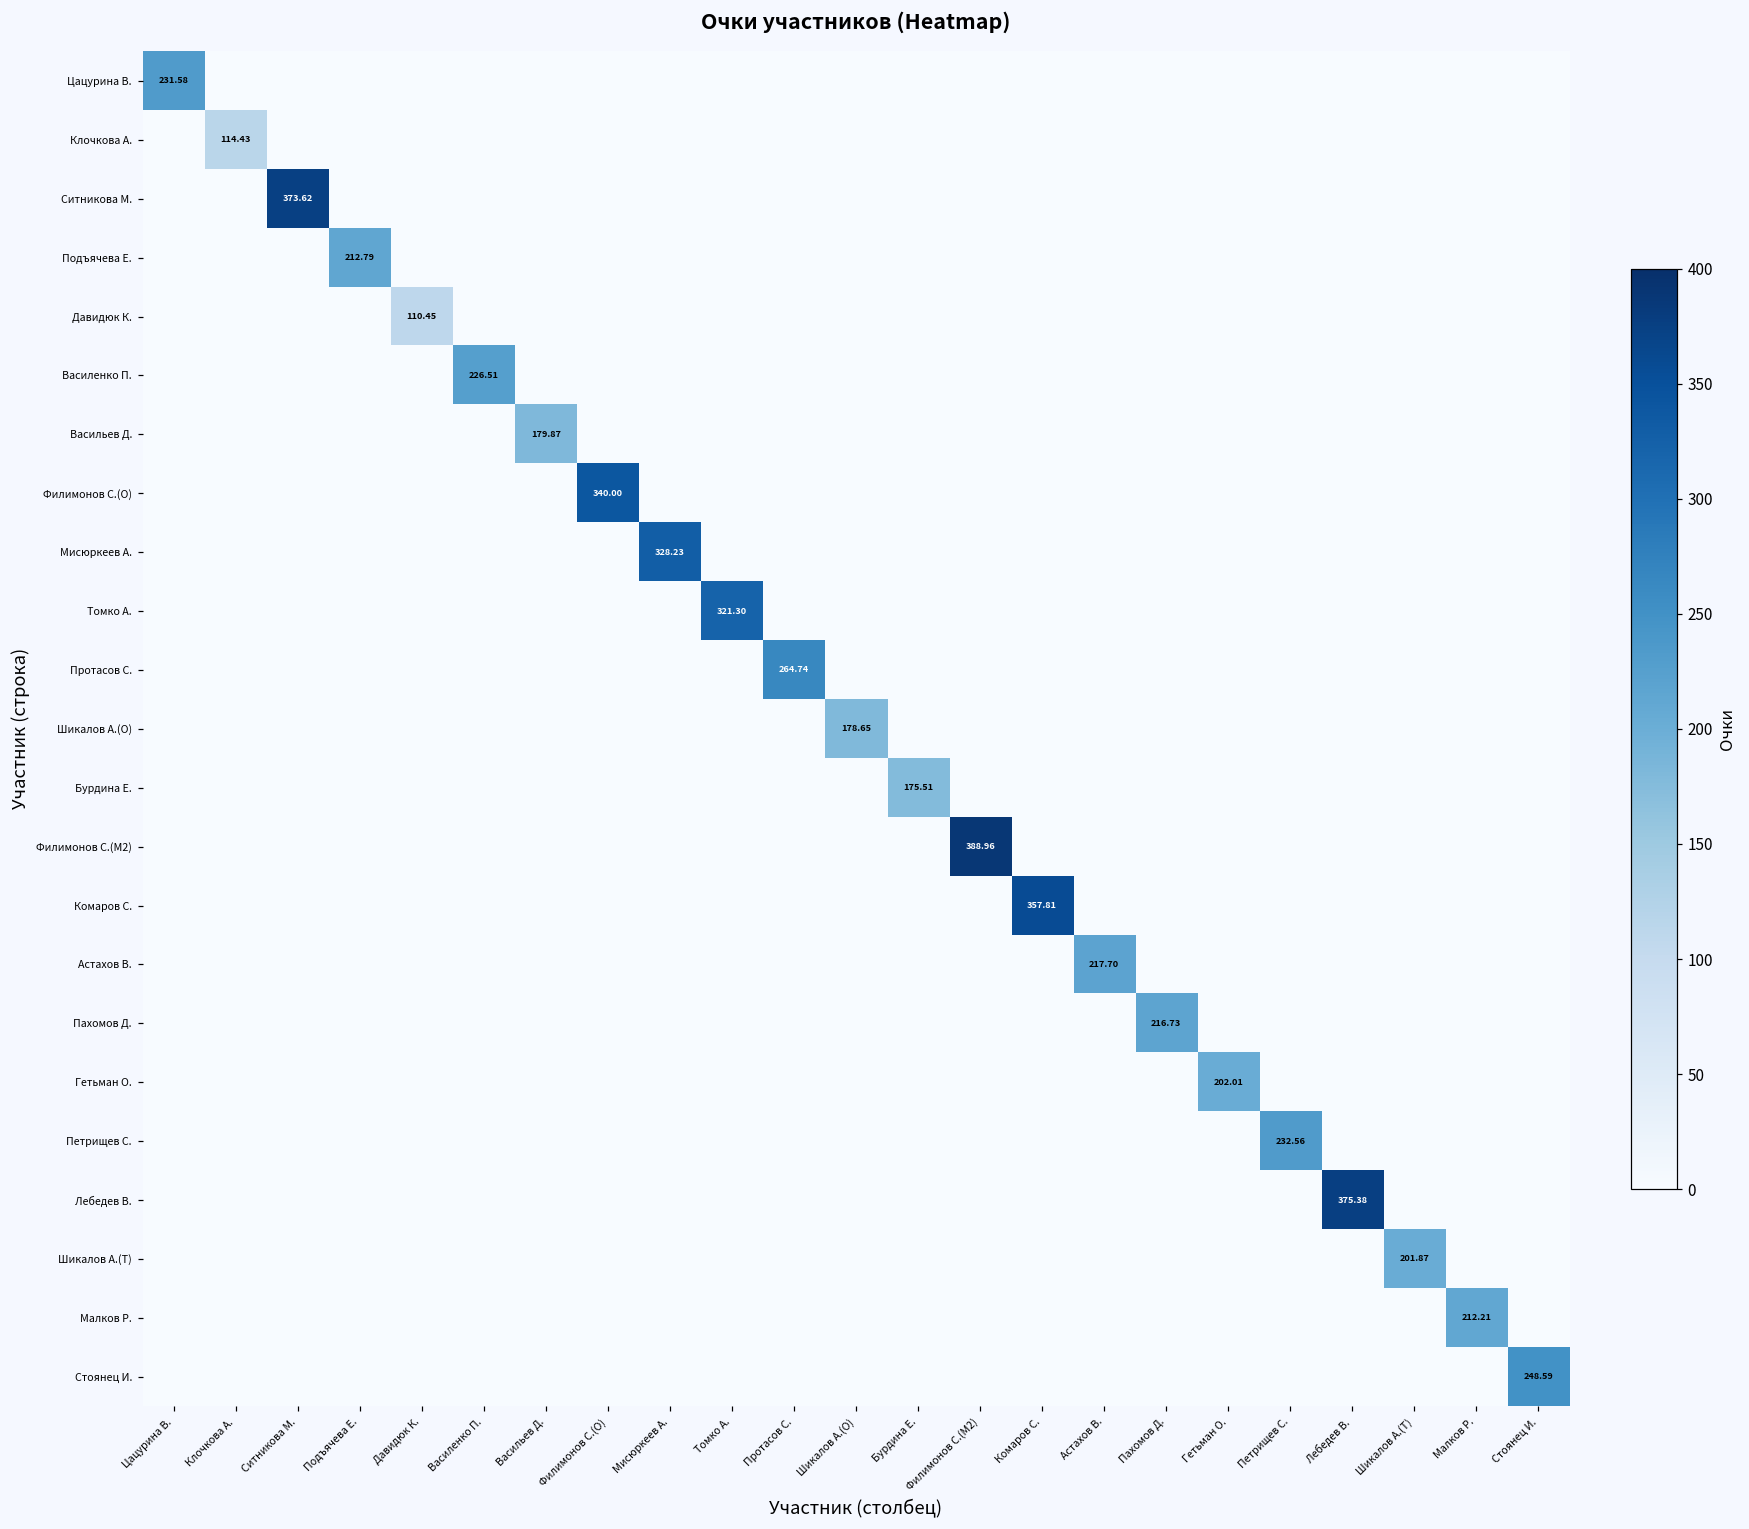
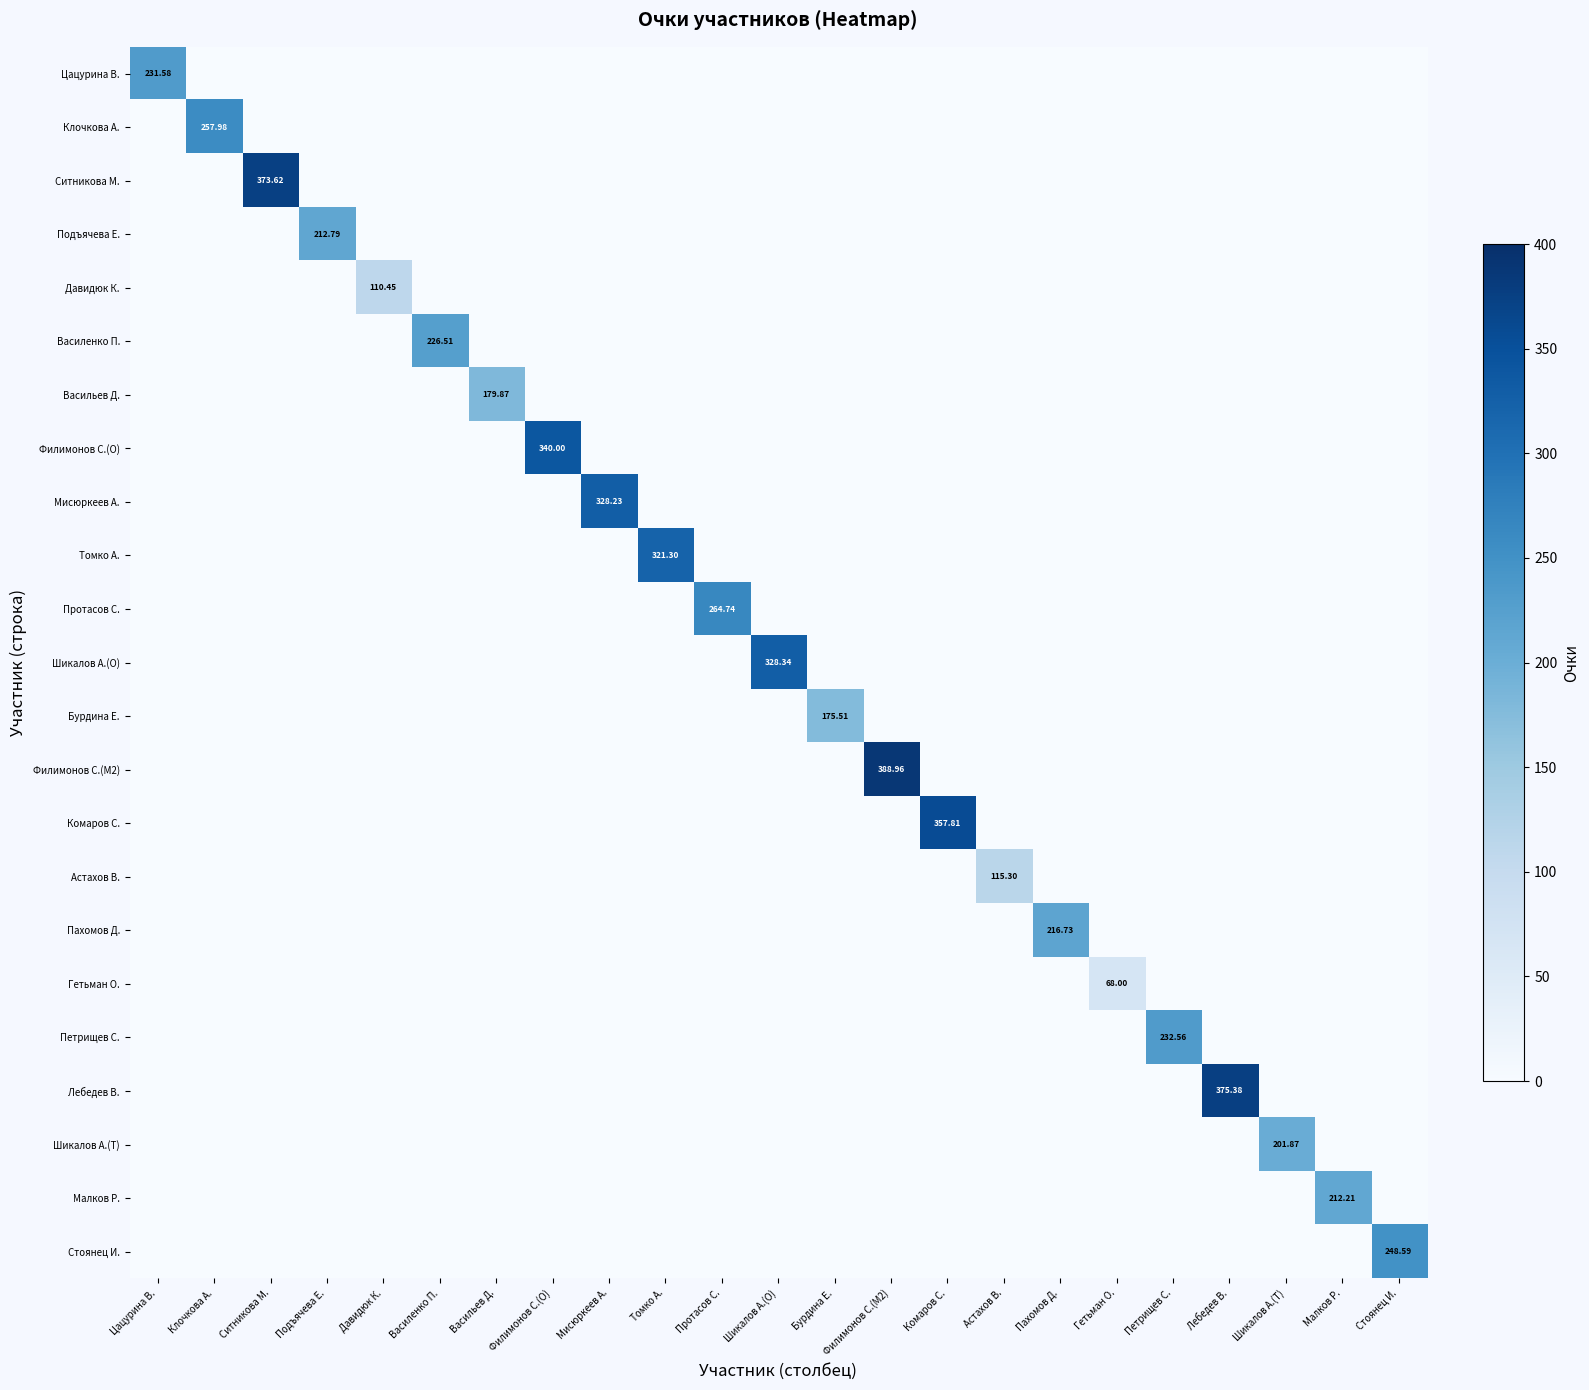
Клочкова А., Клочкова А.: 114.43 -> 257.98
Шикалов А.(O), Шикалов А.(O): 178.65 -> 328.34
Астахов В., Астахов В.: 217.70 -> 115.30
Гетьман О., Гетьман О.: 202.01 -> 68.00
